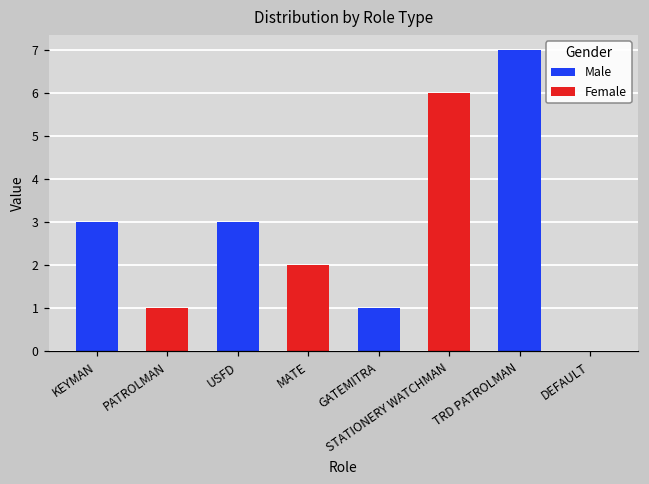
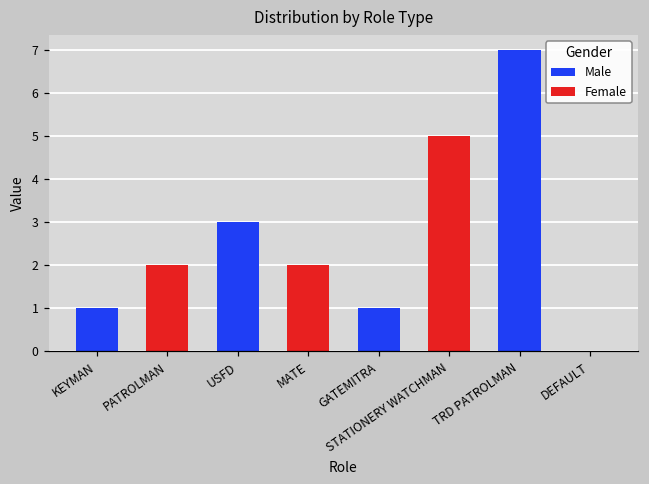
KEYMAN: 3 -> 1
PATROLMAN: 1 -> 2
STATIONERY WATCHMAN: 6 -> 5
